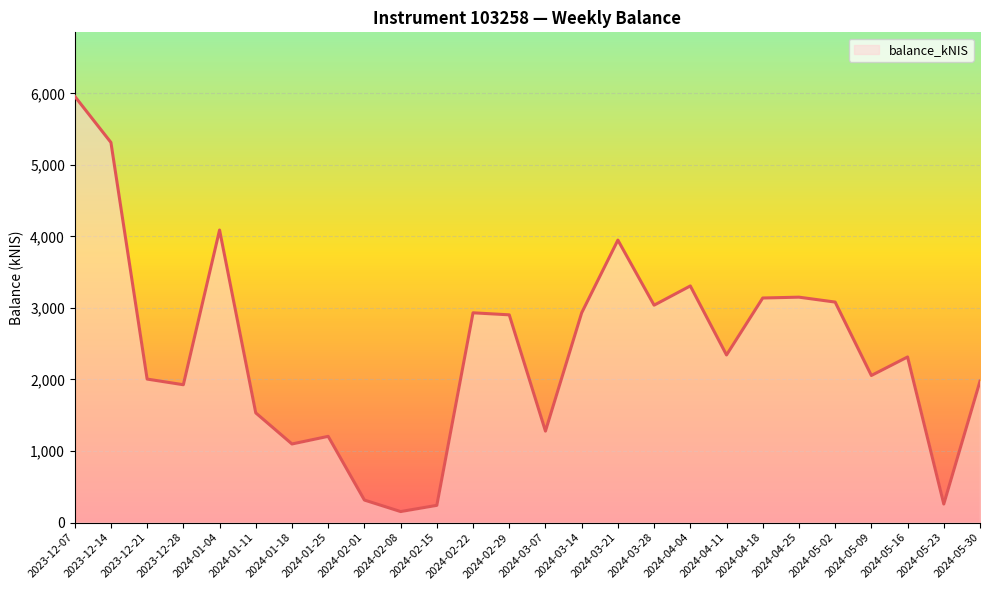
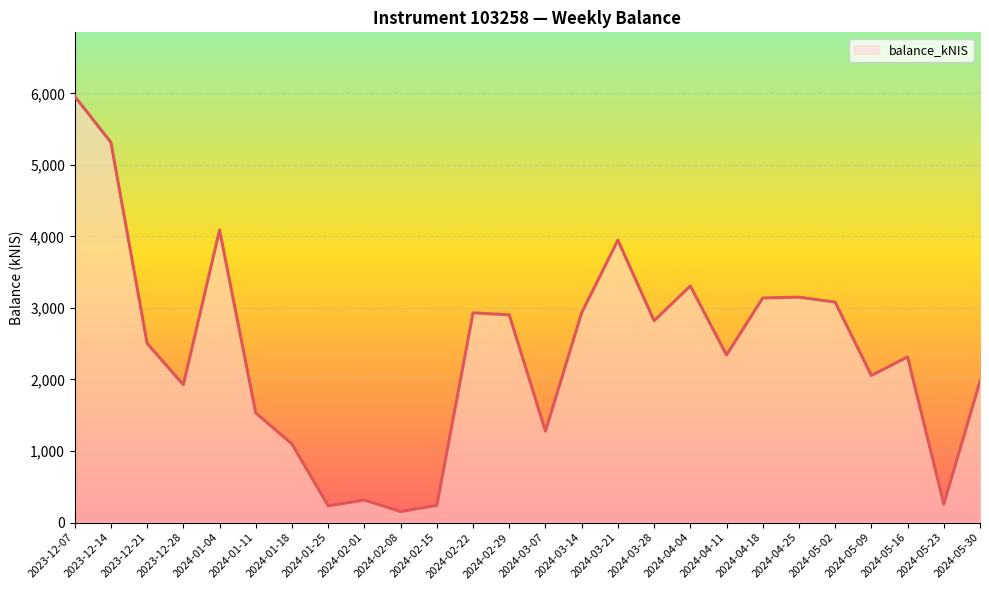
2023-12-21: 2,000 -> 2,500
2024-01-25: 1,200 -> 200
2024-03-28: 3,000 -> 2,800
